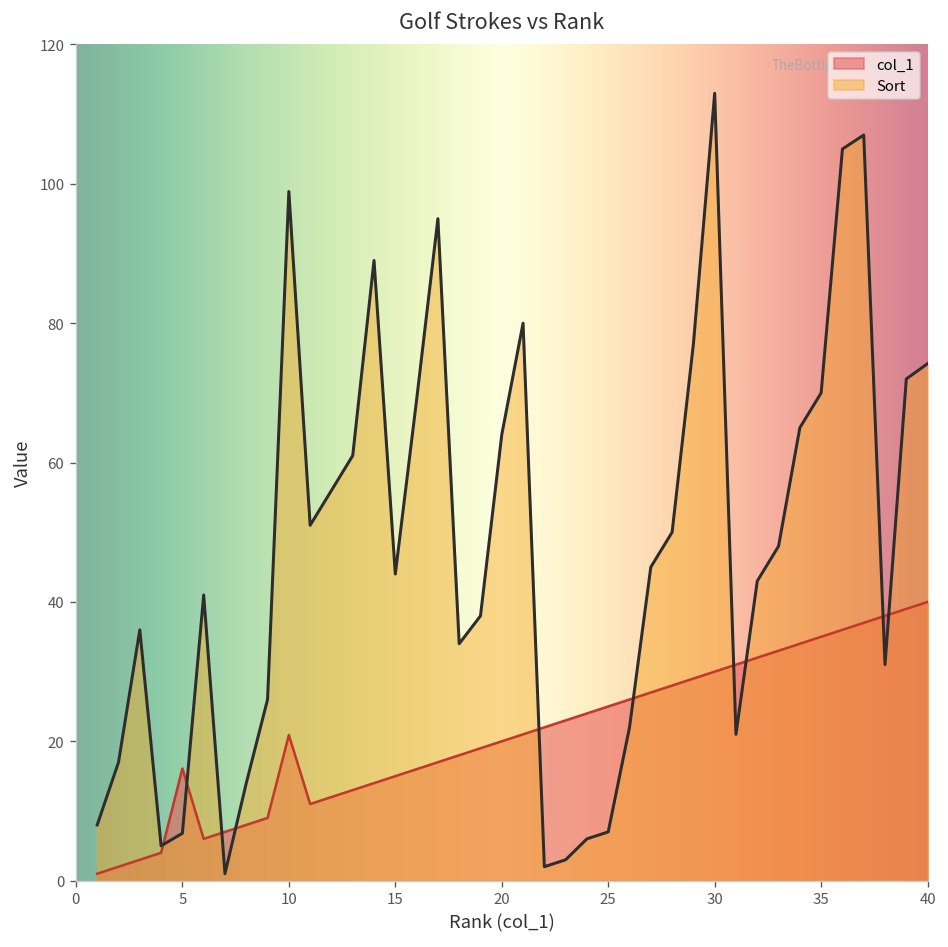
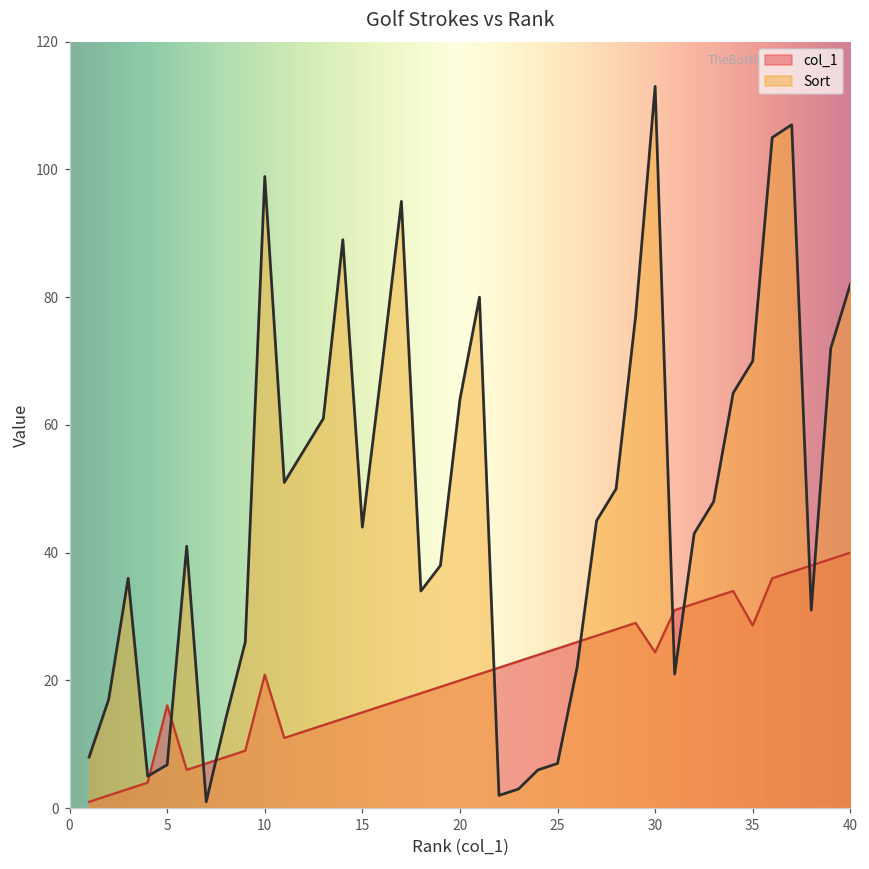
col_1, 30: 30 -> 24
col_1, 35: 35 -> 29
Sort, 40: 74 -> 82
